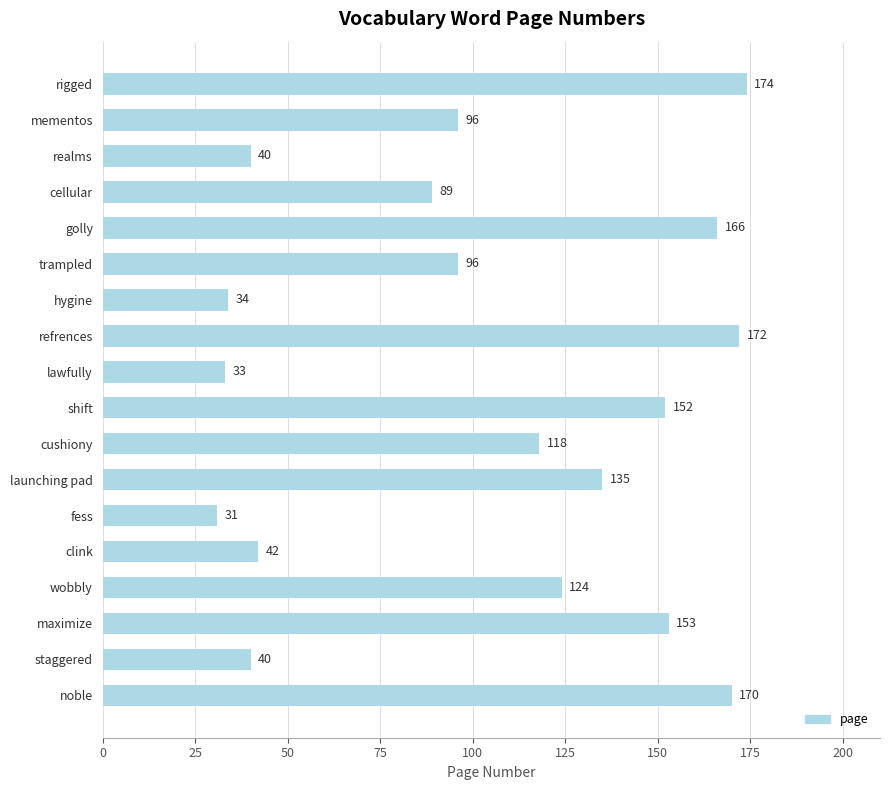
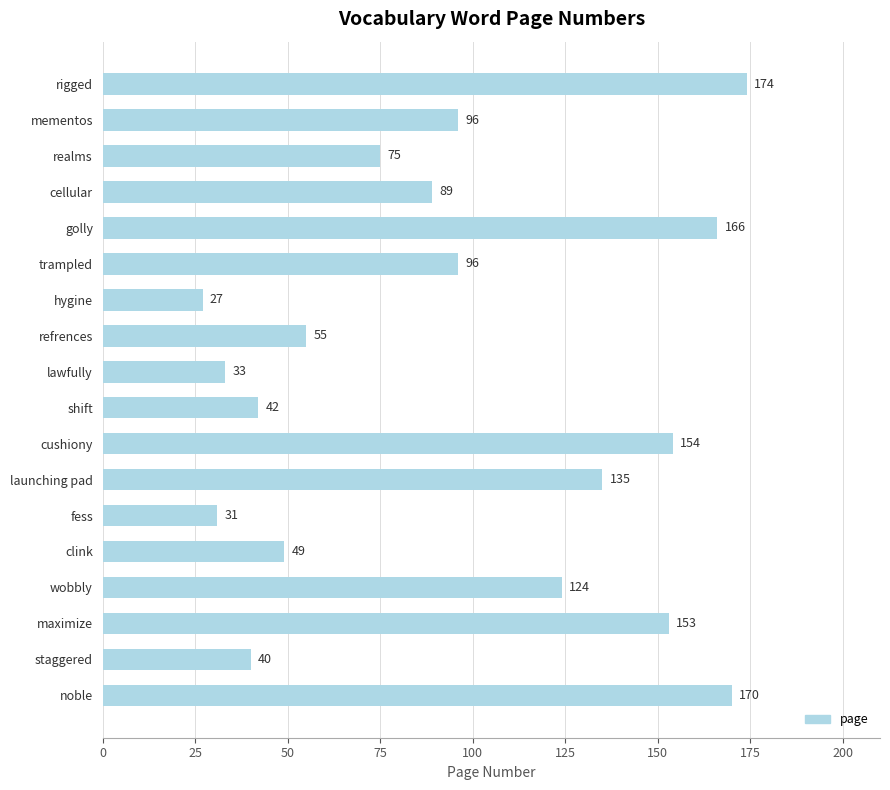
realms: 40 -> 75
hygine: 34 -> 27
refrences: 172 -> 55
shift: 152 -> 42
cushiony: 118 -> 154
clink: 42 -> 49
